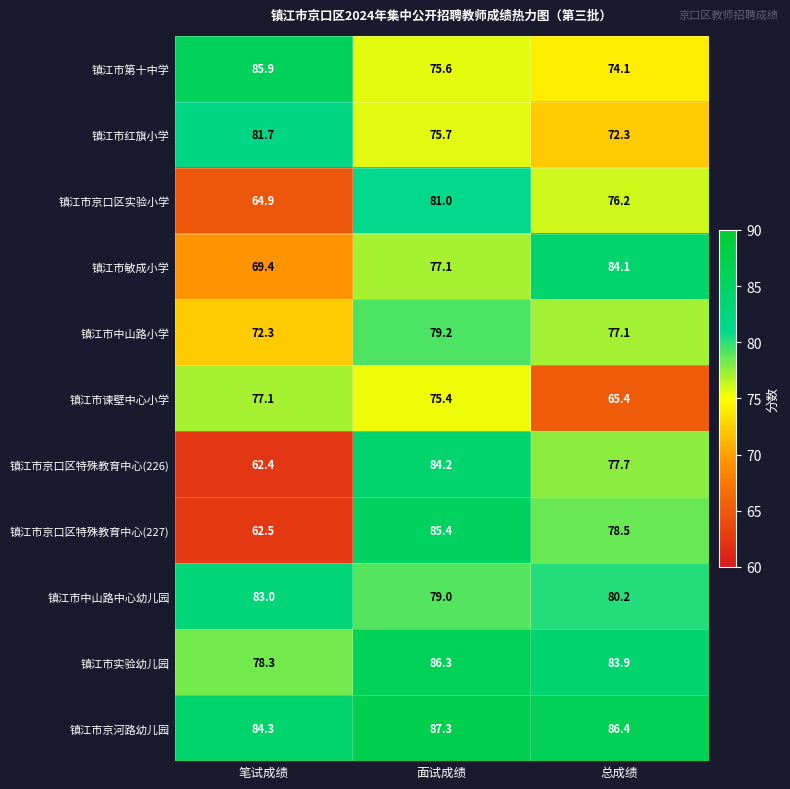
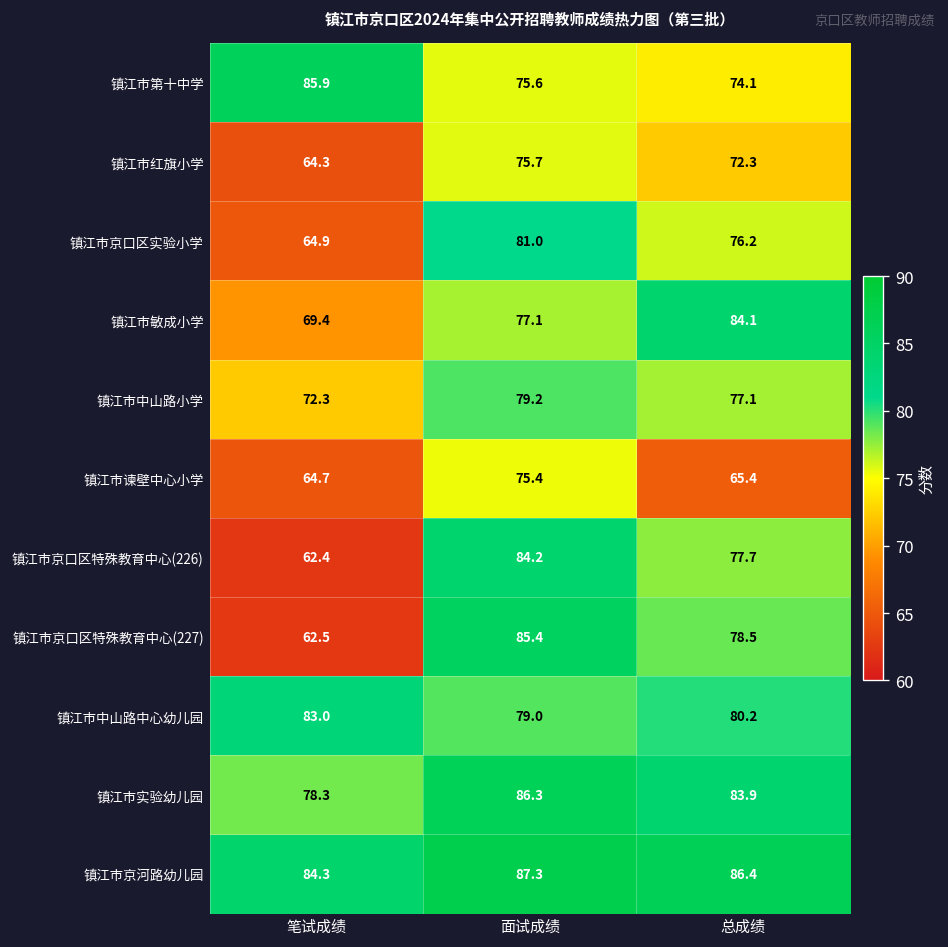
镇江市红旗小学, 笔试成绩: 81.7 -> 64.3
镇江市谏壁中心小学, 笔试成绩: 77.1 -> 64.7
